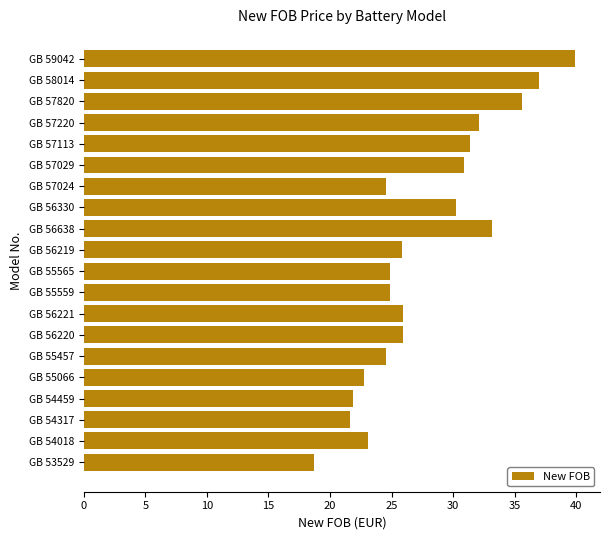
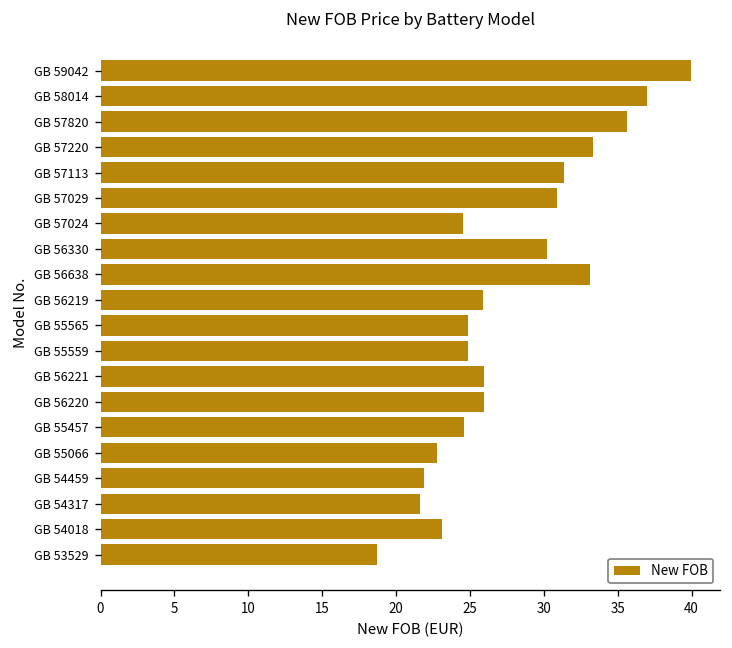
GB 57220: 32.1 -> 33.3
